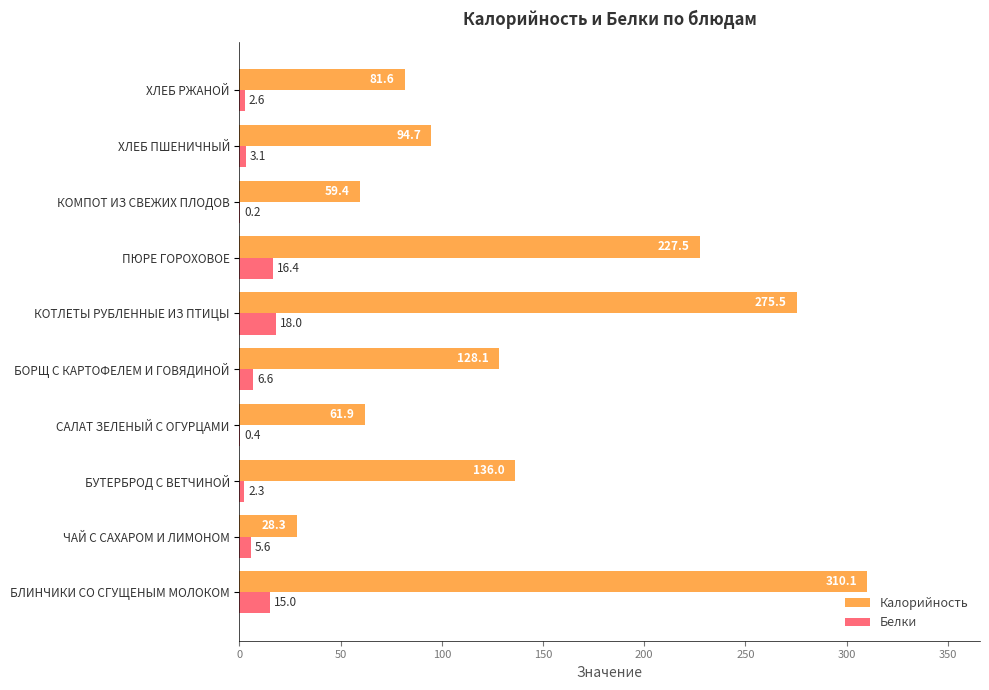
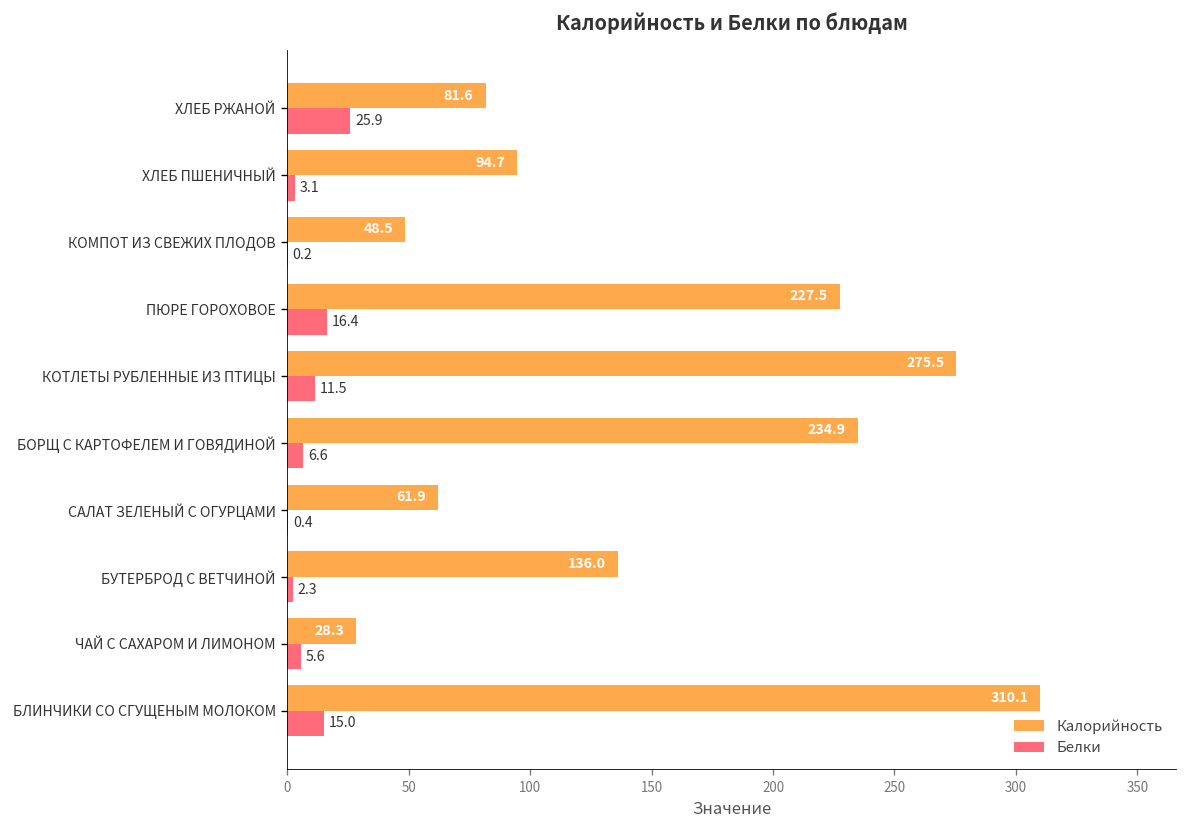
Белки, ХЛЕБ РЖАНОЙ: 2.6 -> 25.9
Калорийность, КОМПОТ ИЗ СВЕЖИХ ПЛОДОВ: 59.4 -> 48.5
Белки, КОТЛЕТЫ РУБЛЕННЫЕ ИЗ ПТИЦЫ: 18.0 -> 11.5
Калорийность, БОРЩ С КАРТОФЕЛЕМ И ГОВЯДИНОЙ: 128.1 -> 234.9
